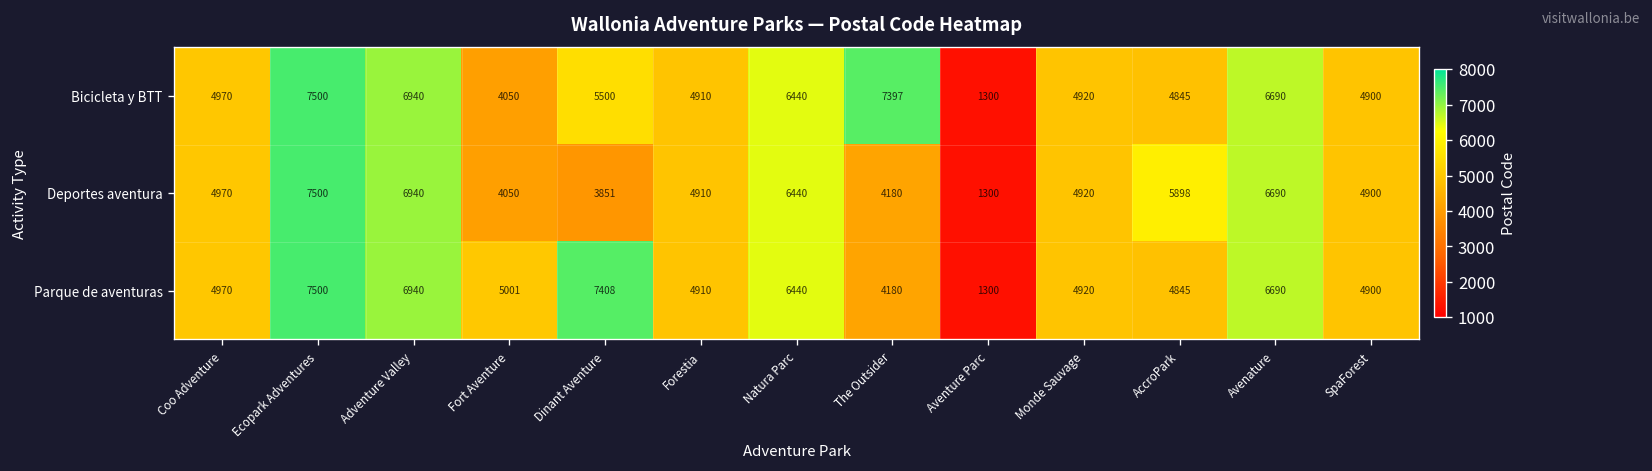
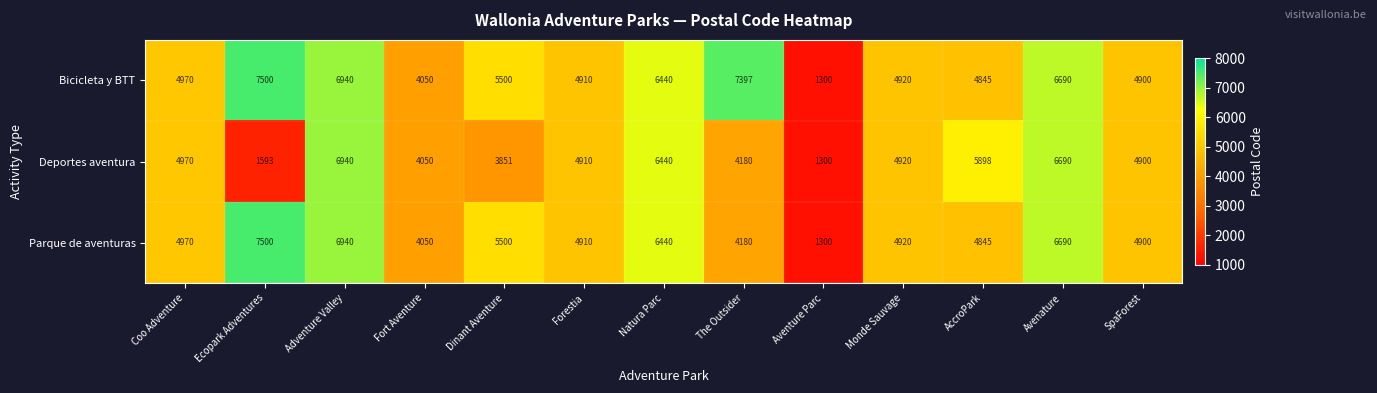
Deportes aventura, Ecopark Adventures: 7500 -> 1593
Parque de aventuras, Fort Aventure: 5001 -> 4050
Parque de aventuras, Dinant Aventure: 7408 -> 5500
